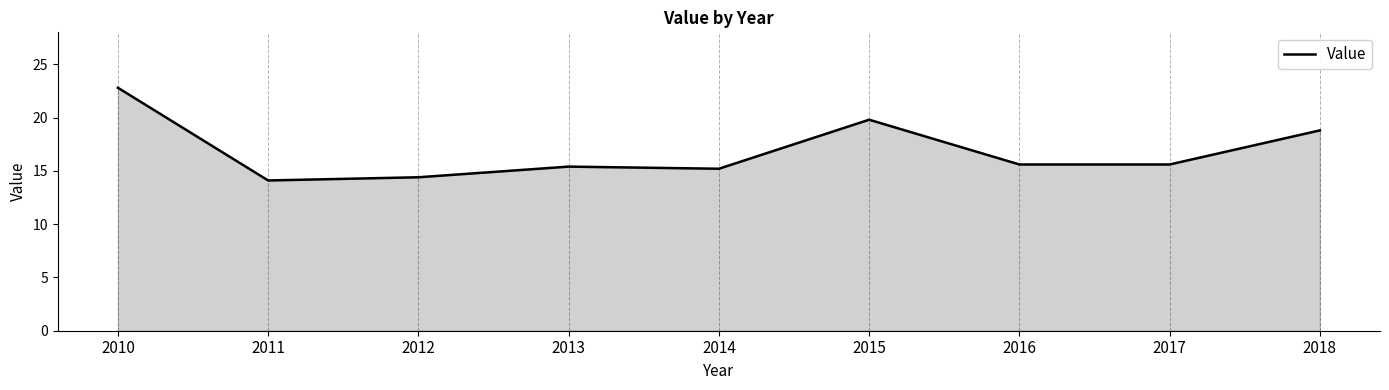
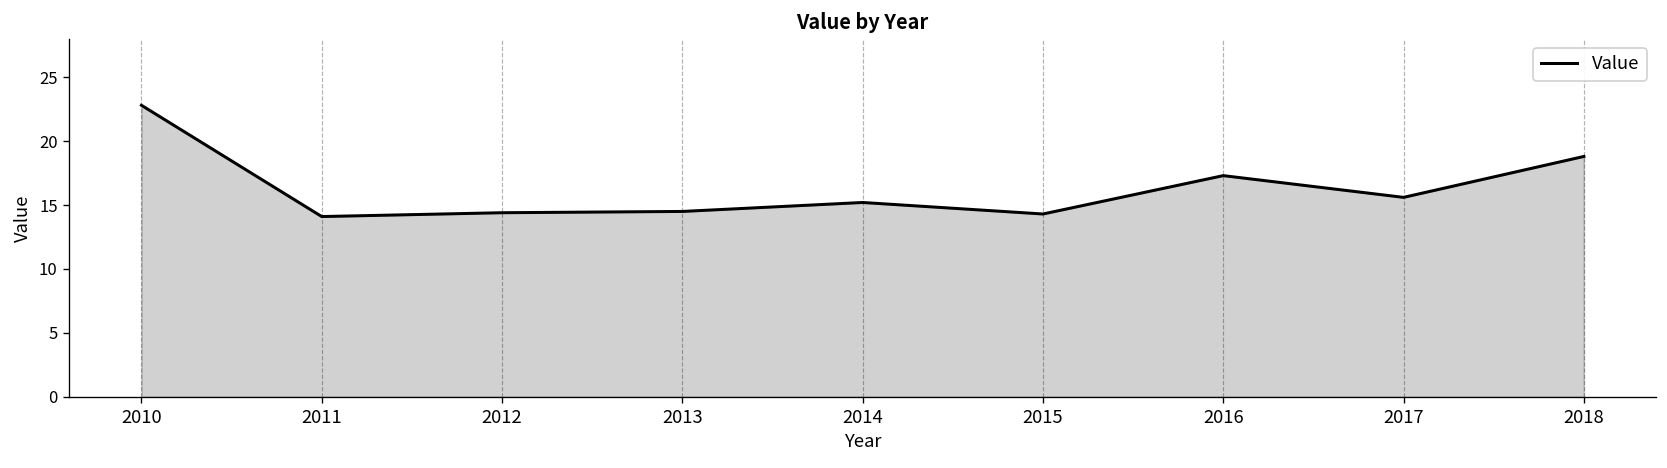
2013: 15.4 -> 14.5
2015: 19.8 -> 14.3
2016: 15.6 -> 17.3
